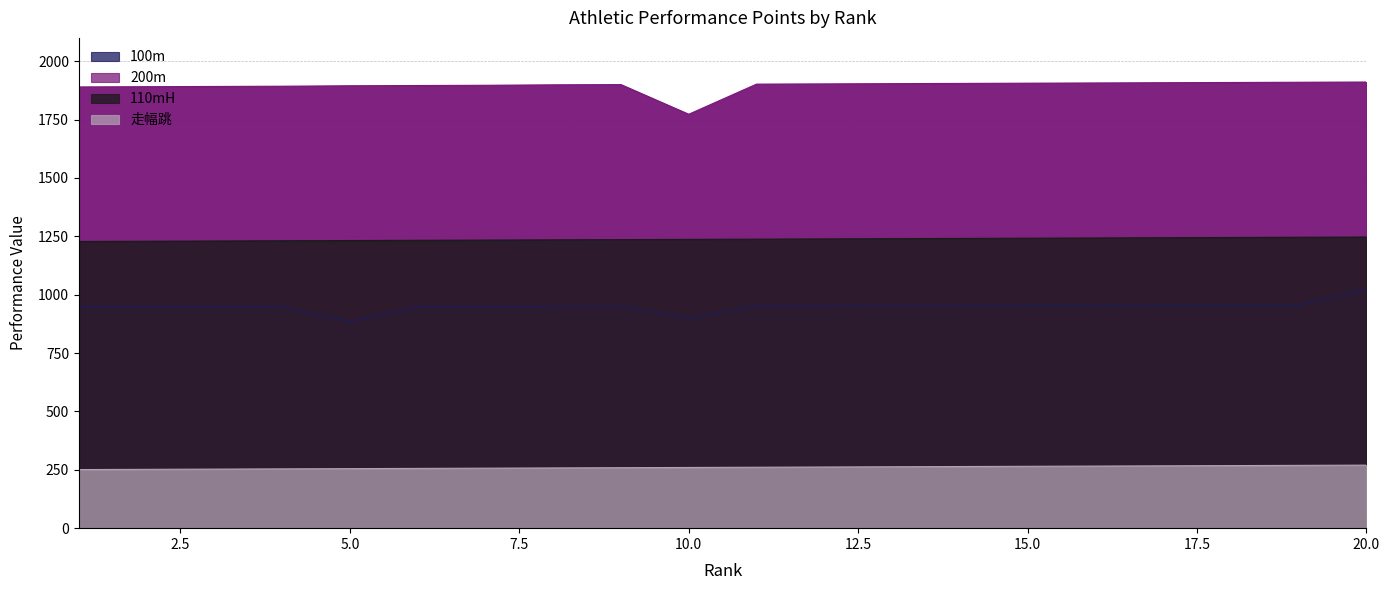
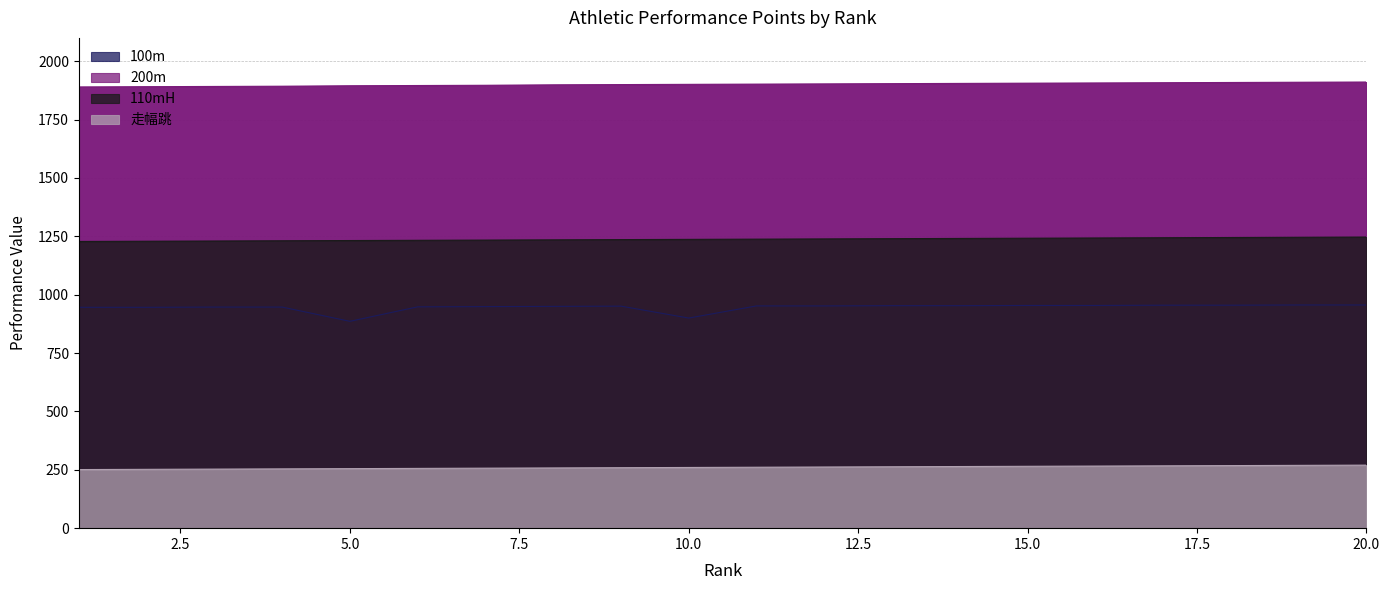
200m, 10.0: 1770 -> 1900
100m, 20.0: 1020 -> 960
